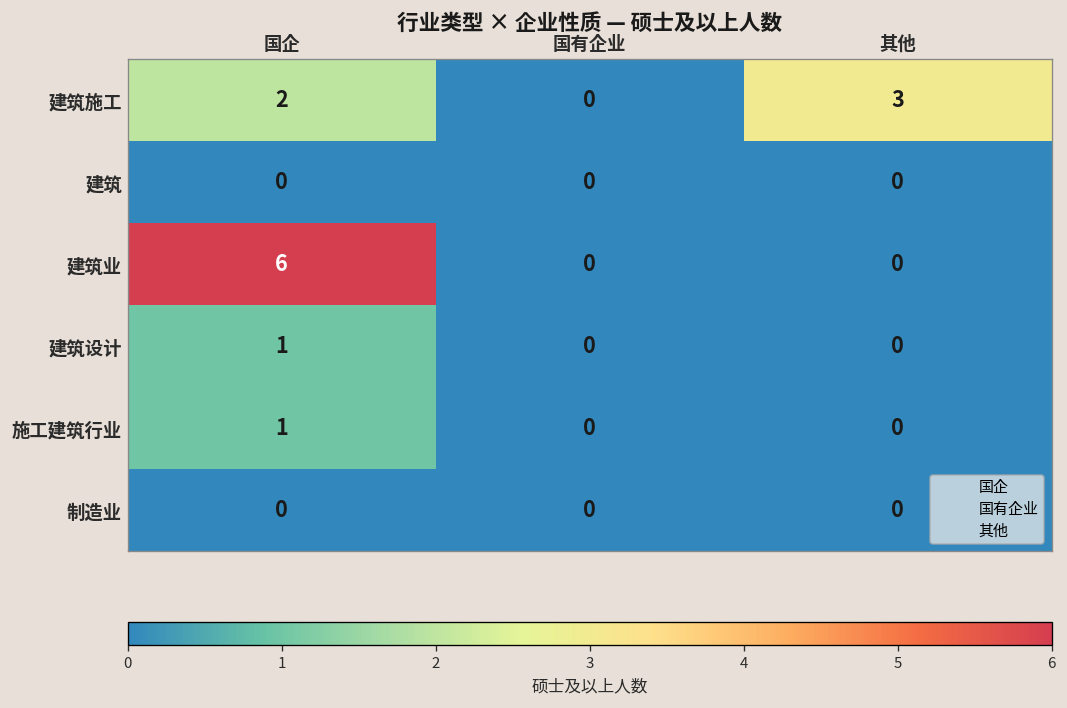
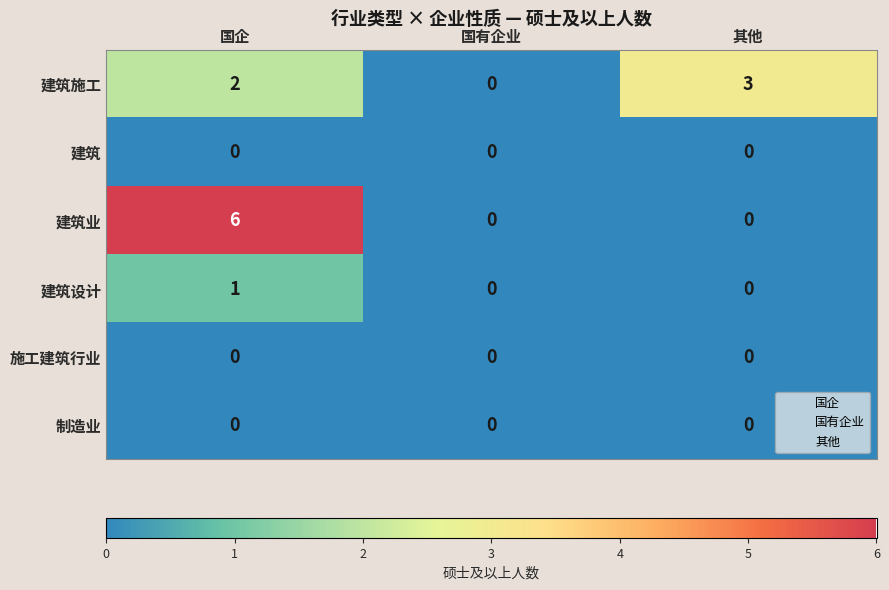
施工建筑行业, 国企: 1 -> 0
